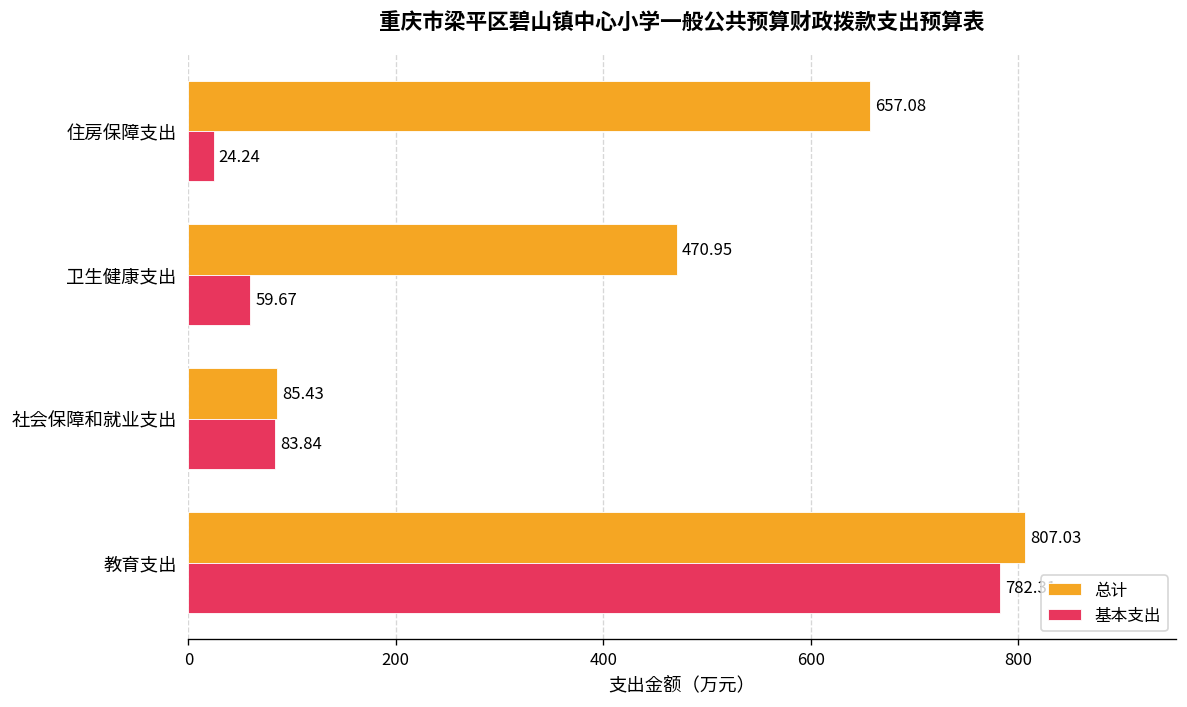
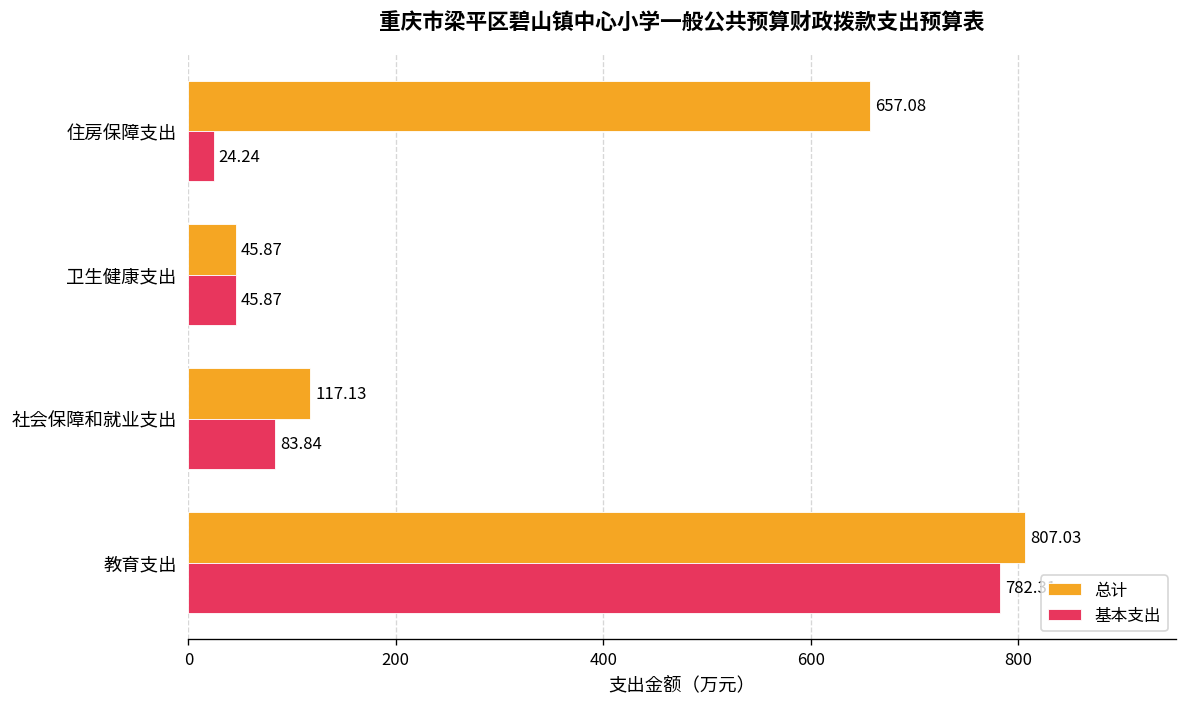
总计, 卫生健康支出: 470.95 -> 45.87
基本支出, 卫生健康支出: 59.67 -> 45.87
总计, 社会保障和就业支出: 85.43 -> 117.13
